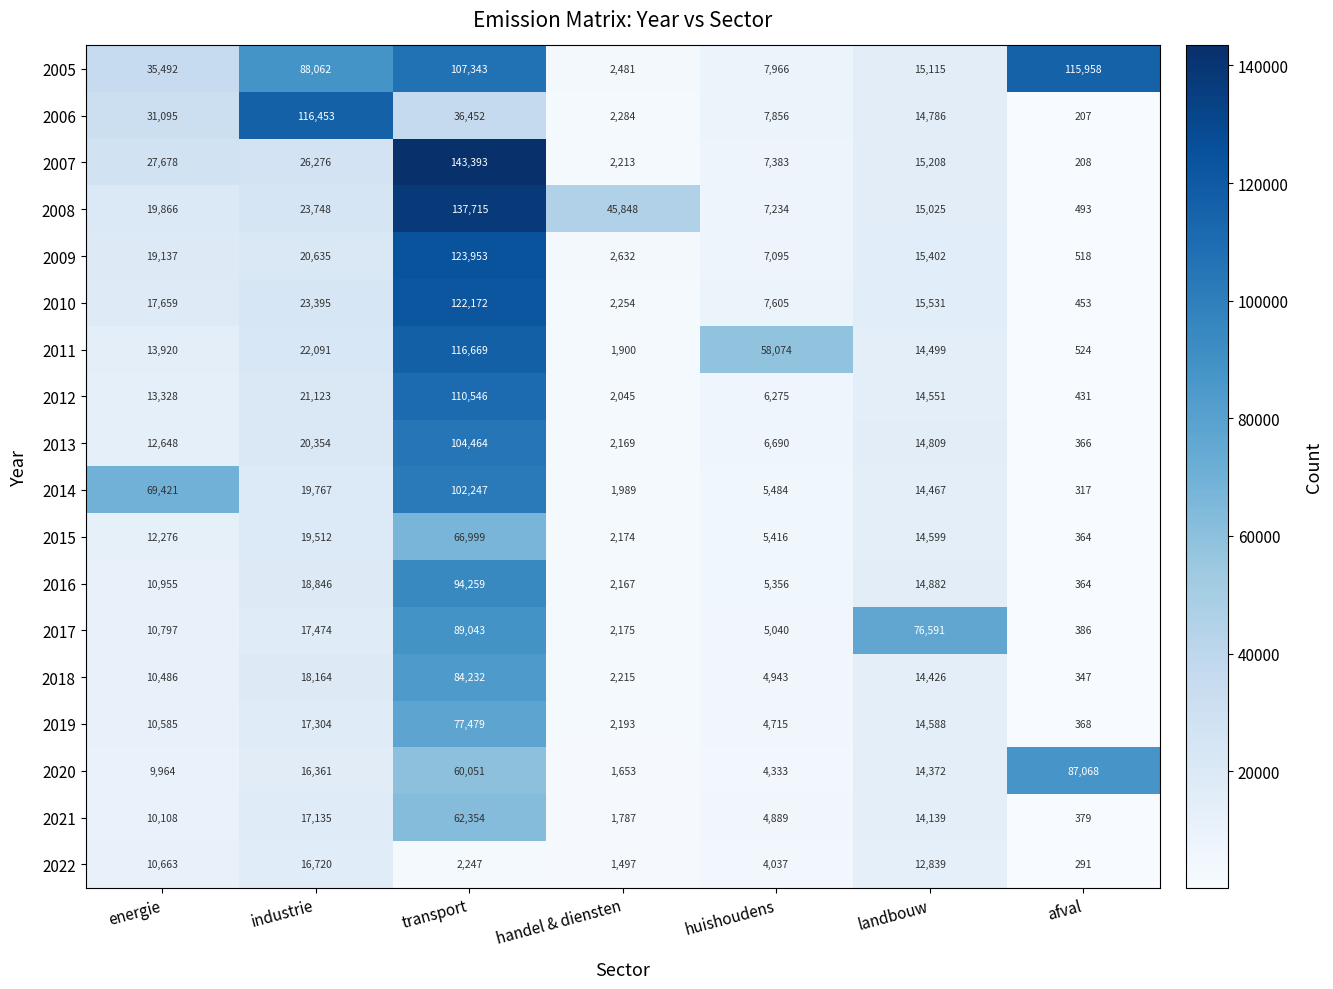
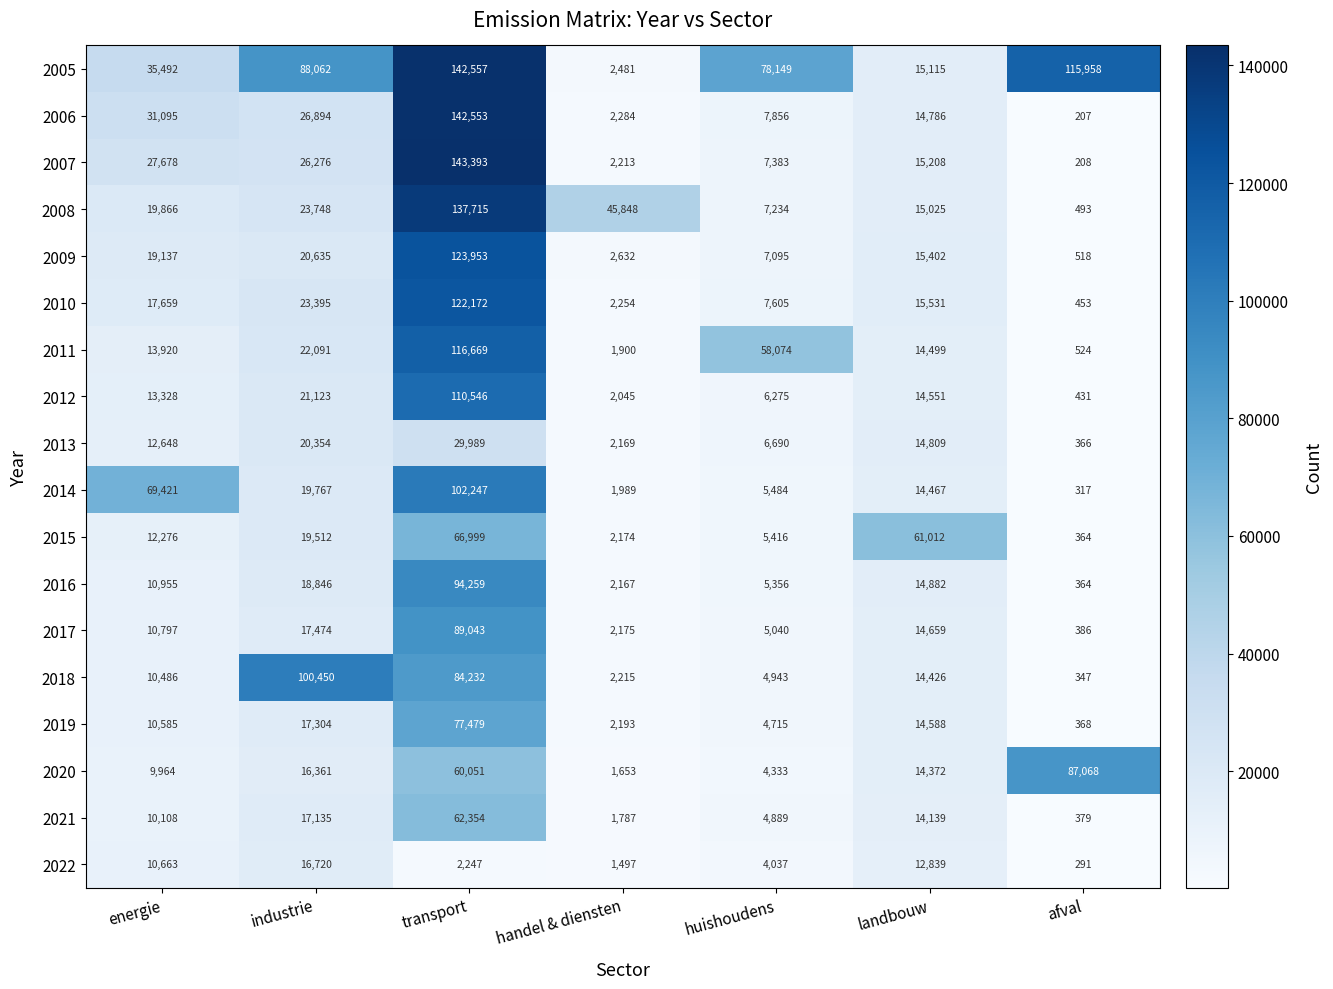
2005, transport: 107,343 -> 142,557
2005, huishoudens: 7,966 -> 78,149
2006, industrie: 116,453 -> 26,894
2006, transport: 36,452 -> 142,553
2013, transport: 104,464 -> 29,989
2015, landbouw: 14,599 -> 61,012
2017, landbouw: 76,591 -> 14,659
2018, industrie: 18,164 -> 100,450
